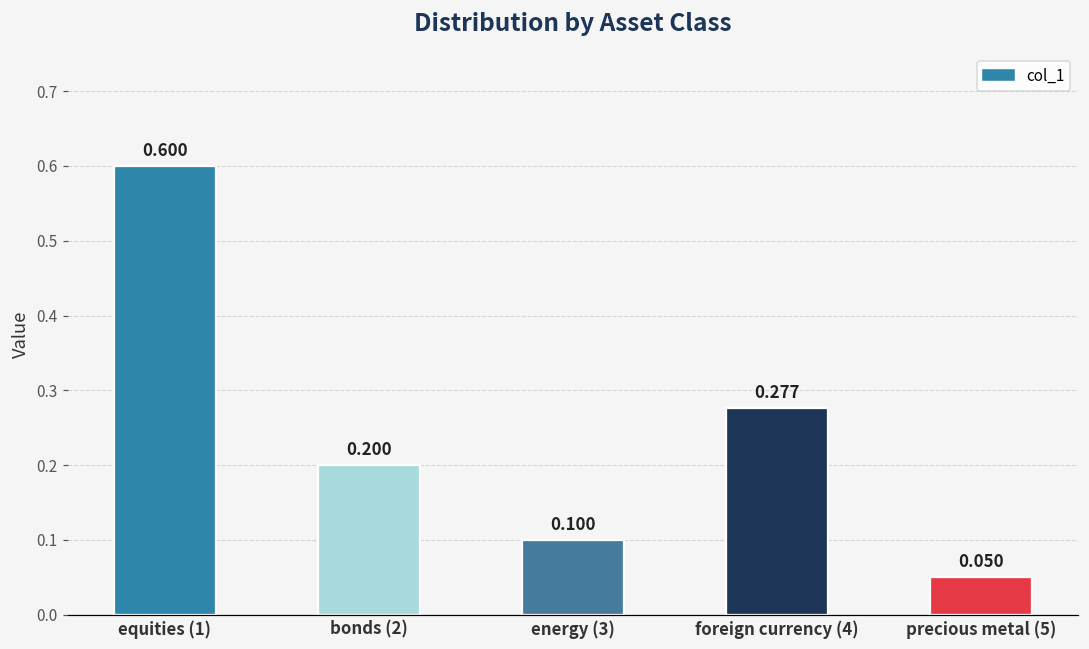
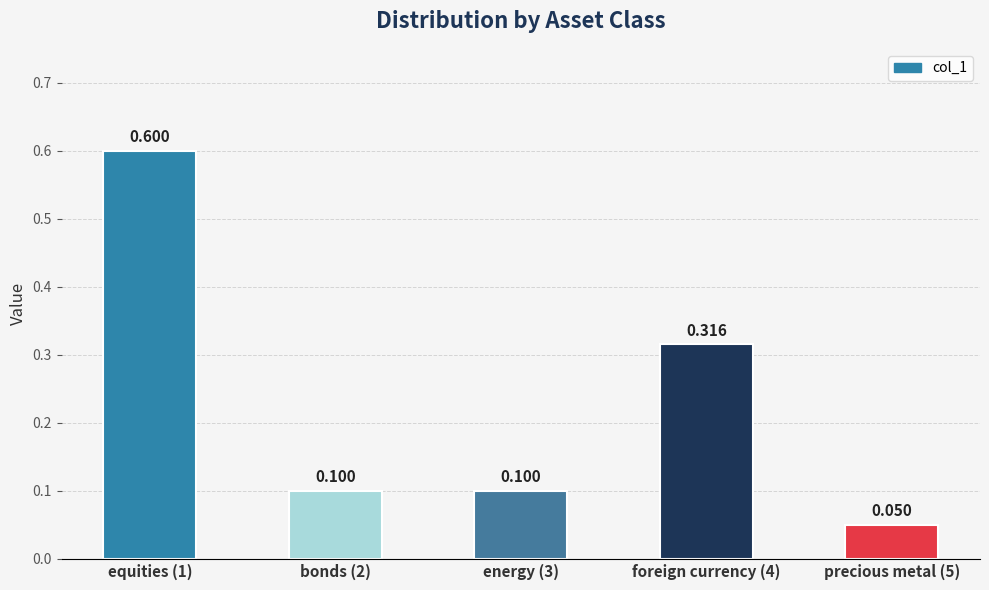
bonds (2): 0.200 -> 0.100
foreign currency (4): 0.277 -> 0.316
